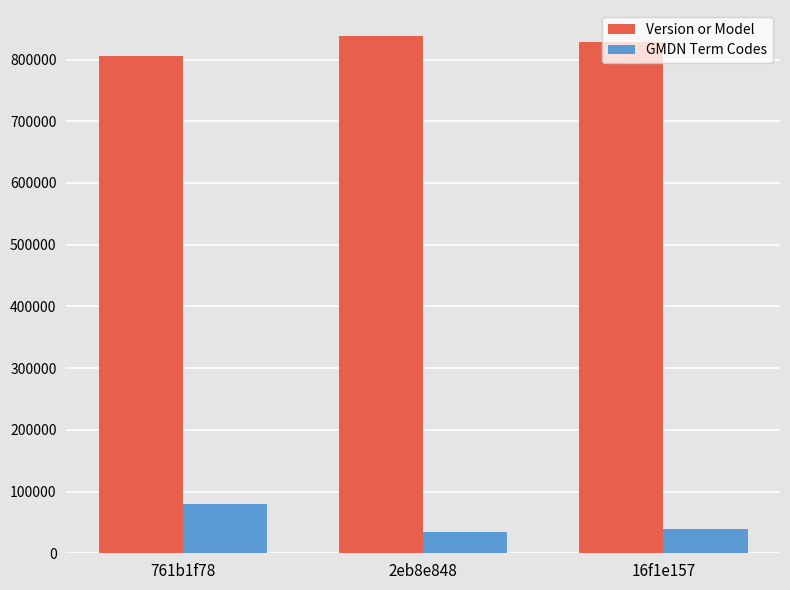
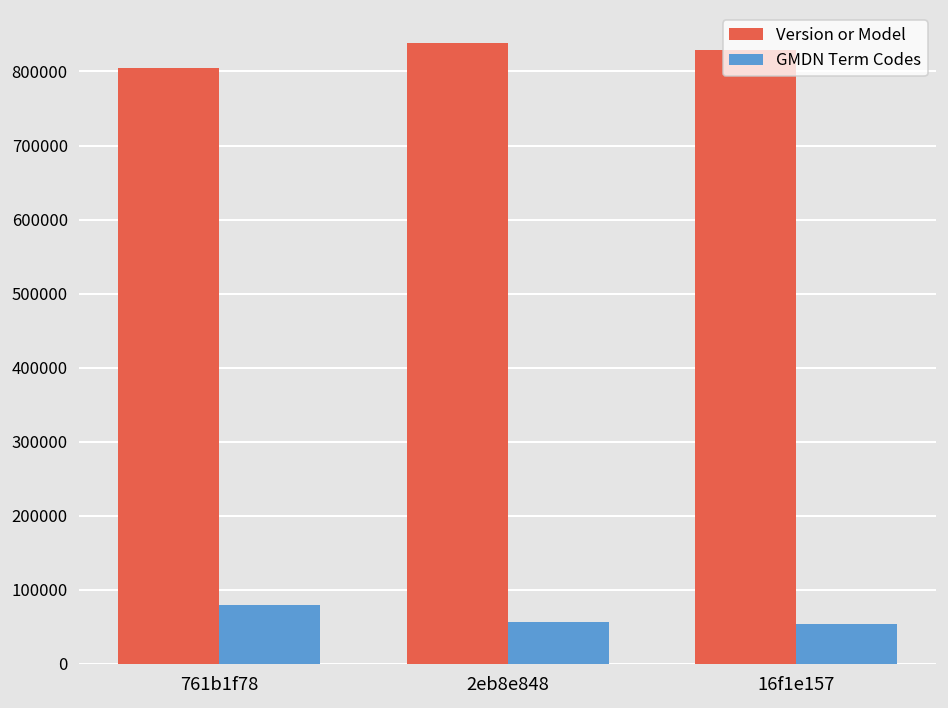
GMDN Term Codes, 2eb8e848: 40000 -> 60000
GMDN Term Codes, 16f1e157: 40000 -> 50000
